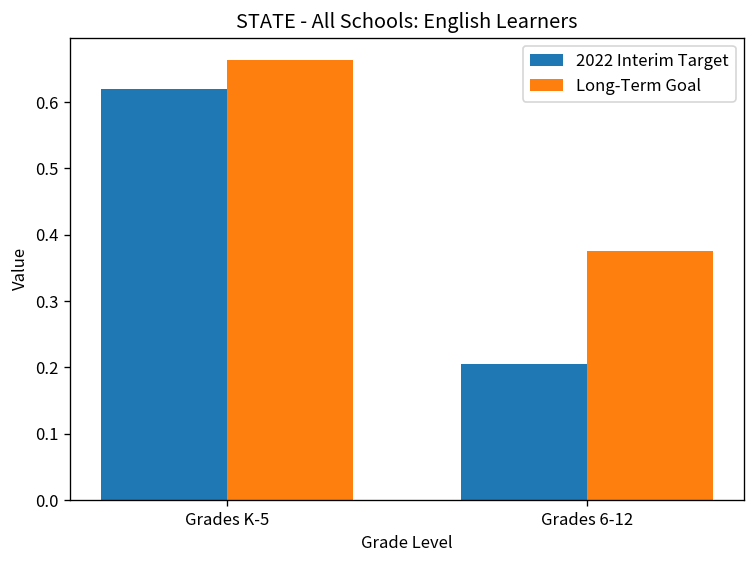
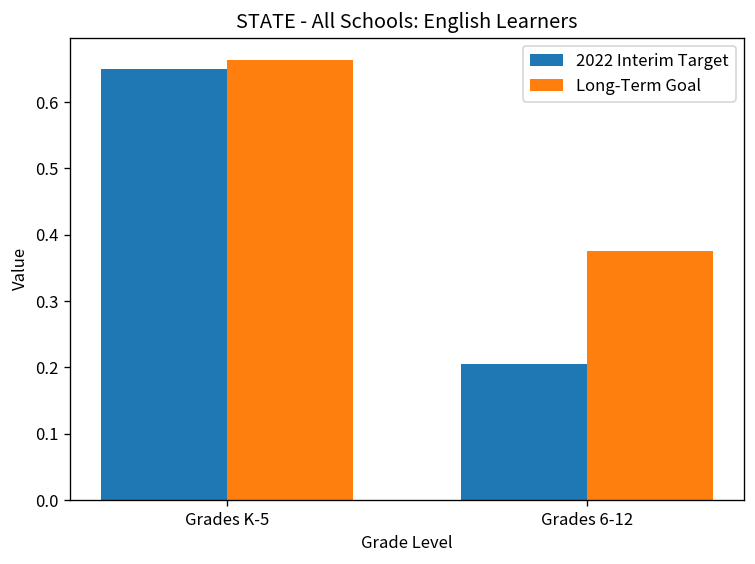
2022 Interim Target, Grades K-5: 0.62 -> 0.65
